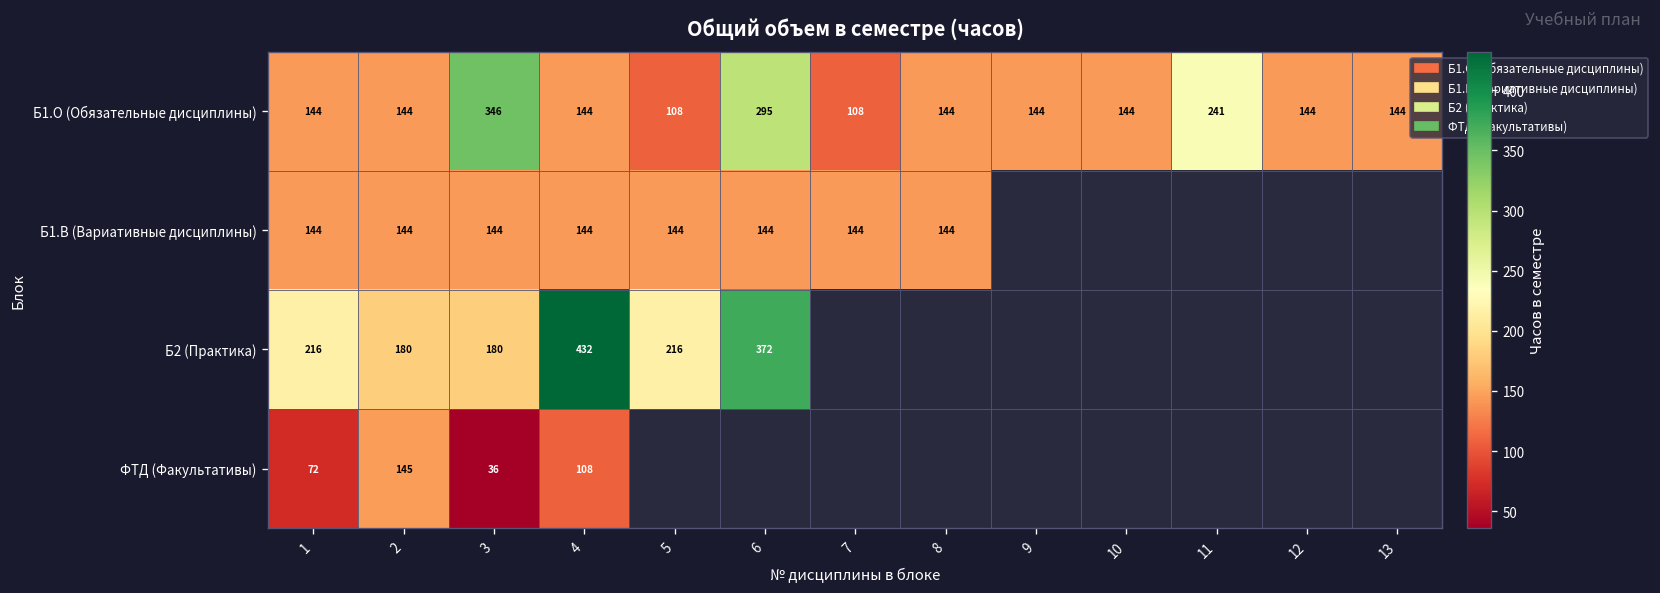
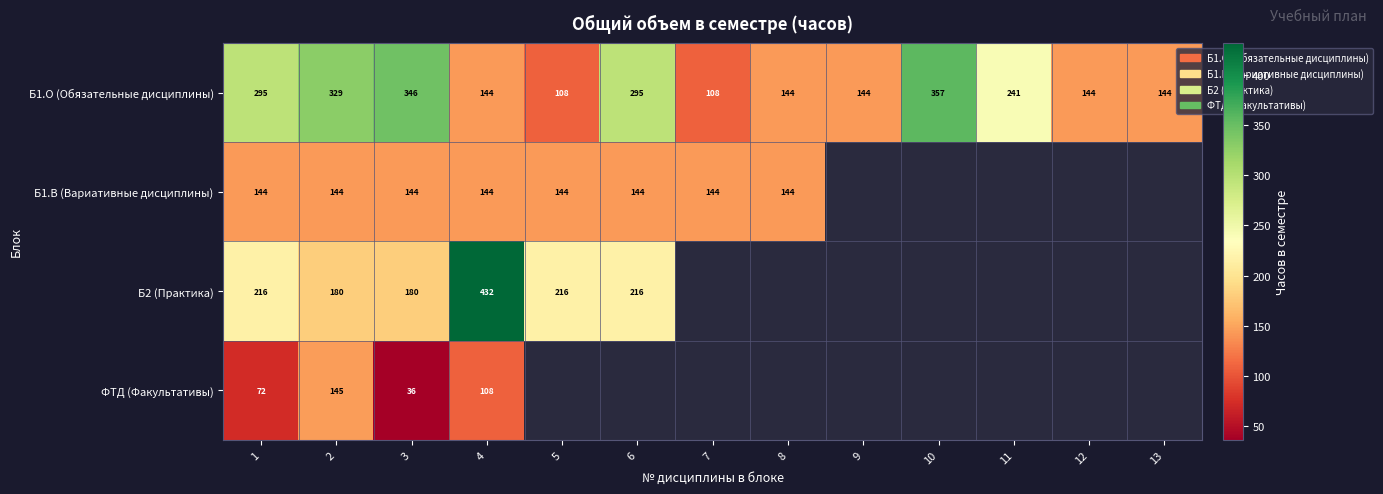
Б1.О (Обязательные дисциплины), 1: 144 -> 295
Б1.О (Обязательные дисциплины), 2: 144 -> 329
Б1.О (Обязательные дисциплины), 10: 144 -> 357
Б2 (Практика), 6: 372 -> 216
